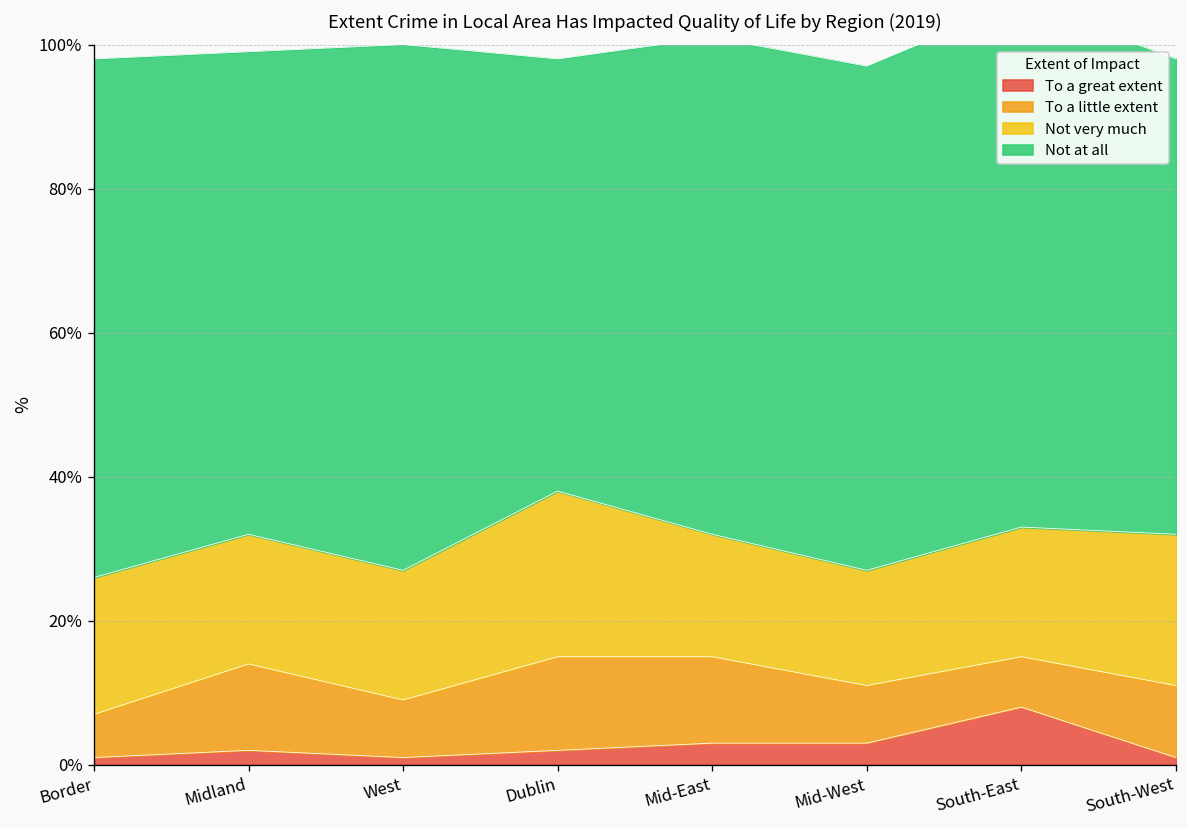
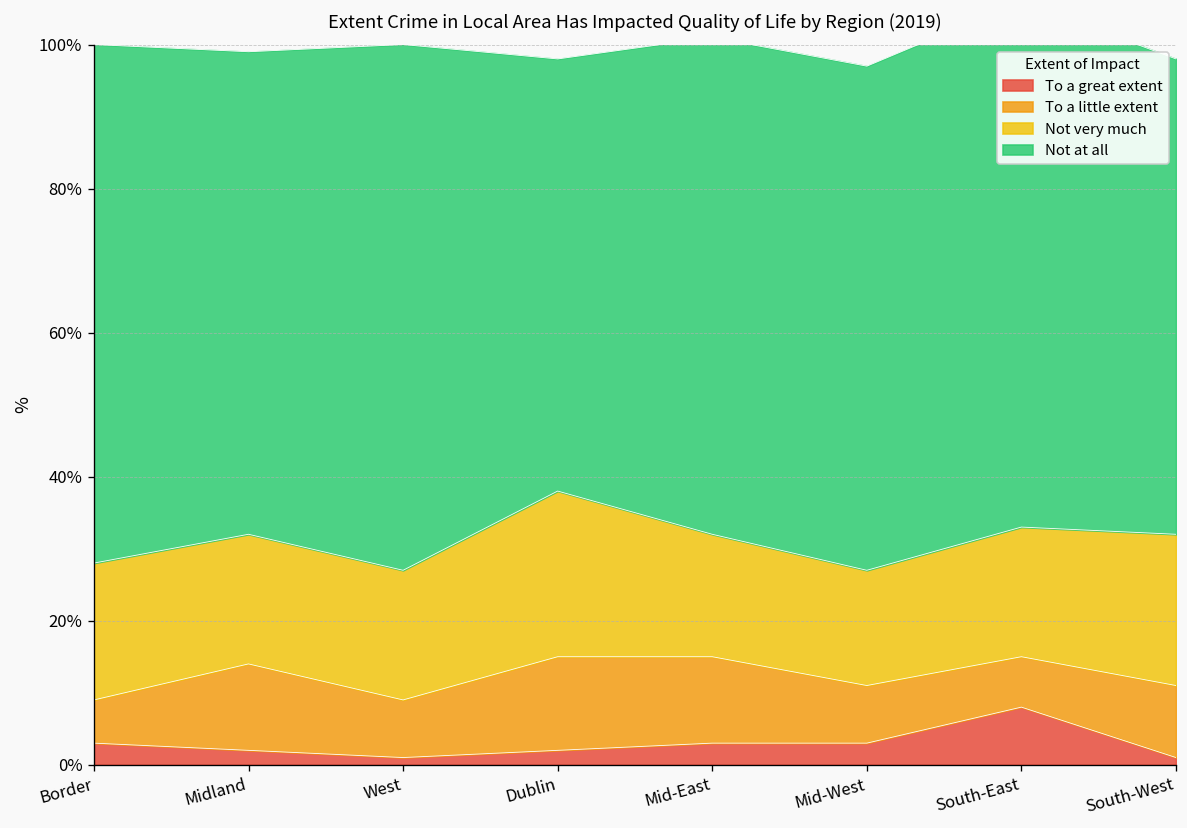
To a great extent, Border: 1% -> 3%
